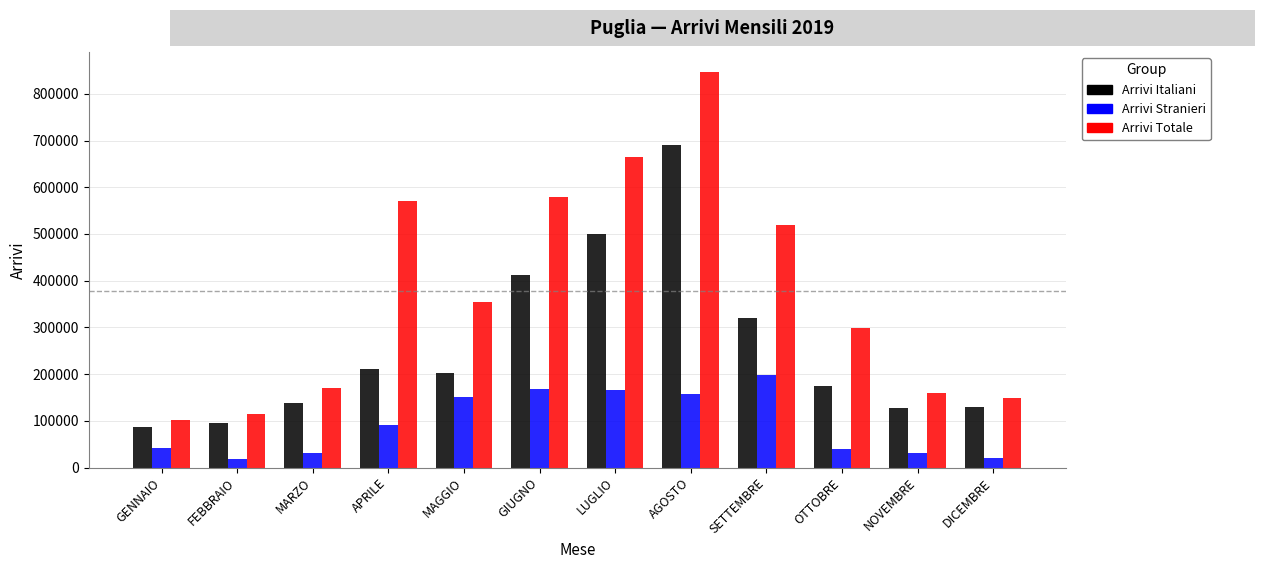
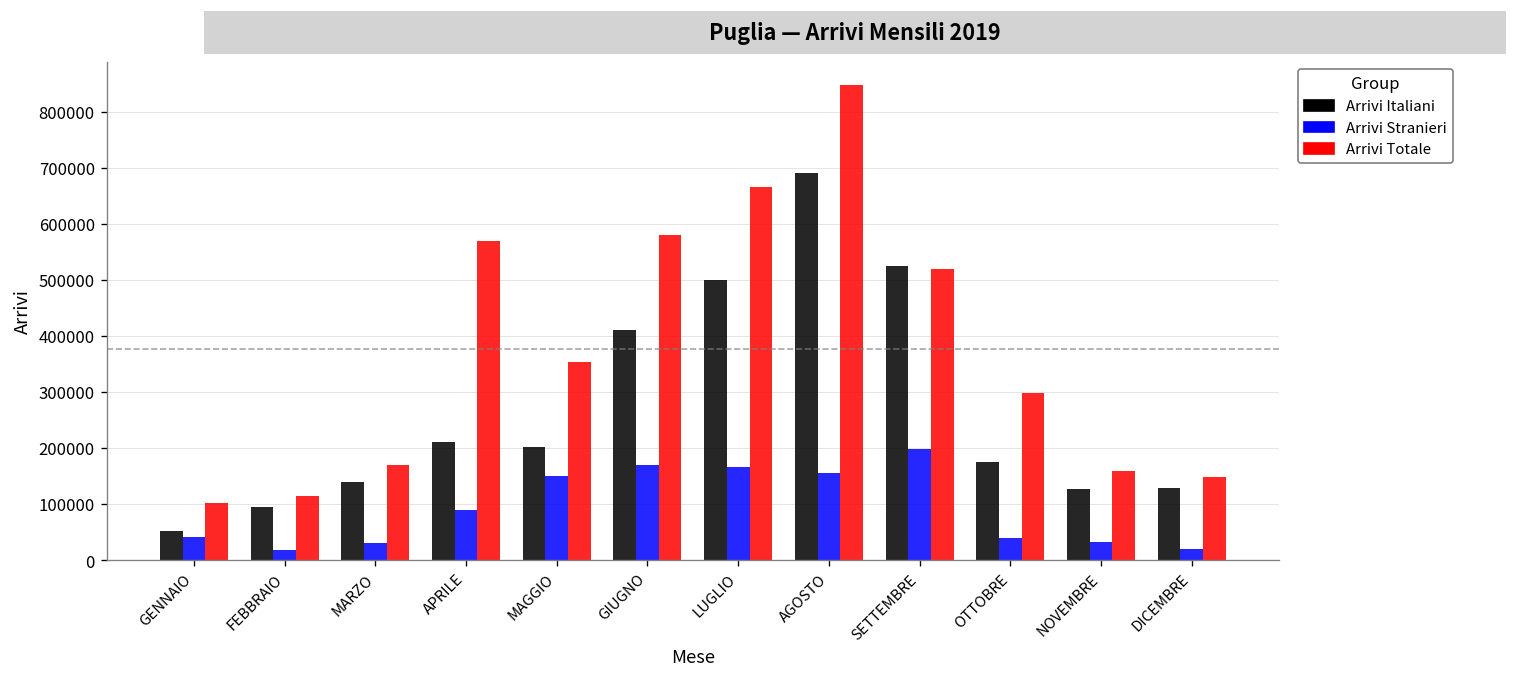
Arrivi Italiani, GENNAIO: 90000 -> 50000
Arrivi Italiani, SETTEMBRE: 320000 -> 520000
